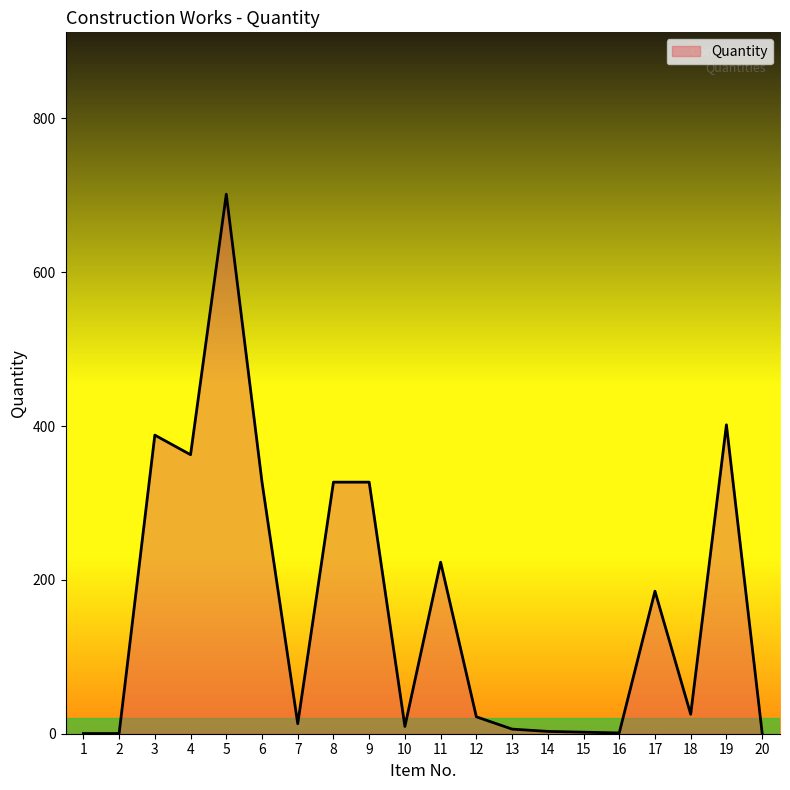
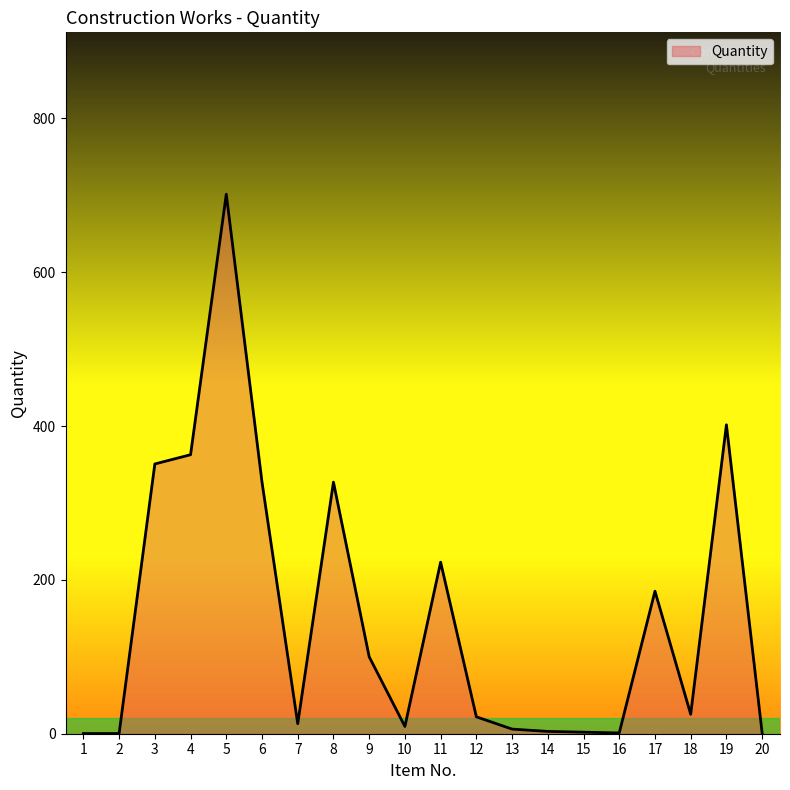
3: 390 -> 350
9: 330 -> 100
